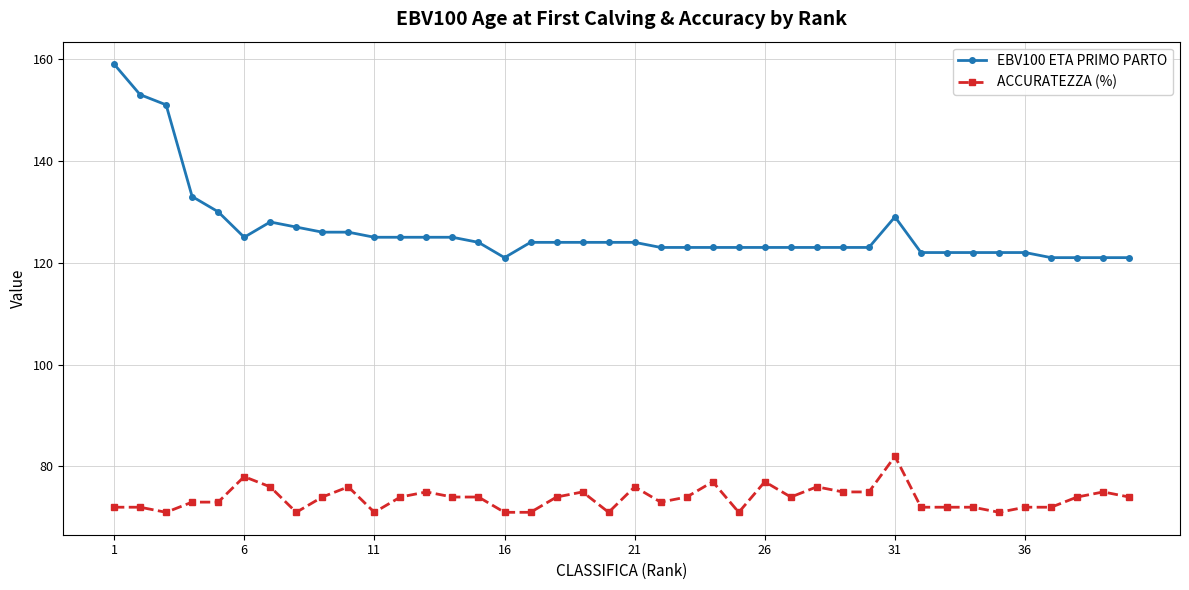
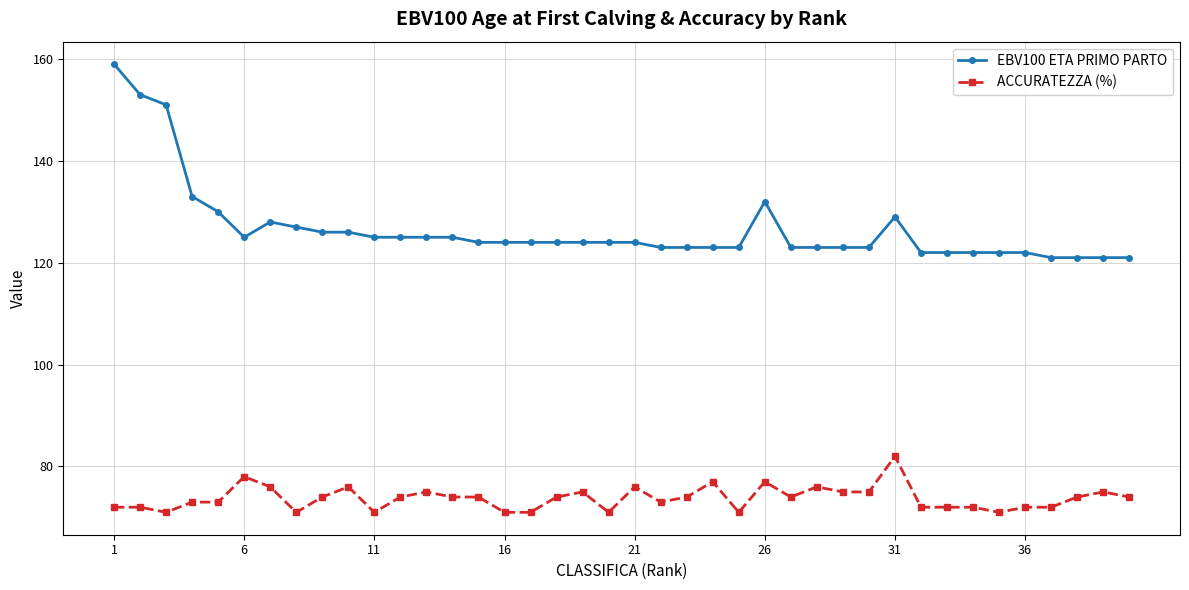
EBV100 ETA PRIMO PARTO, 16: 121 -> 124
EBV100 ETA PRIMO PARTO, 26: 123 -> 132
